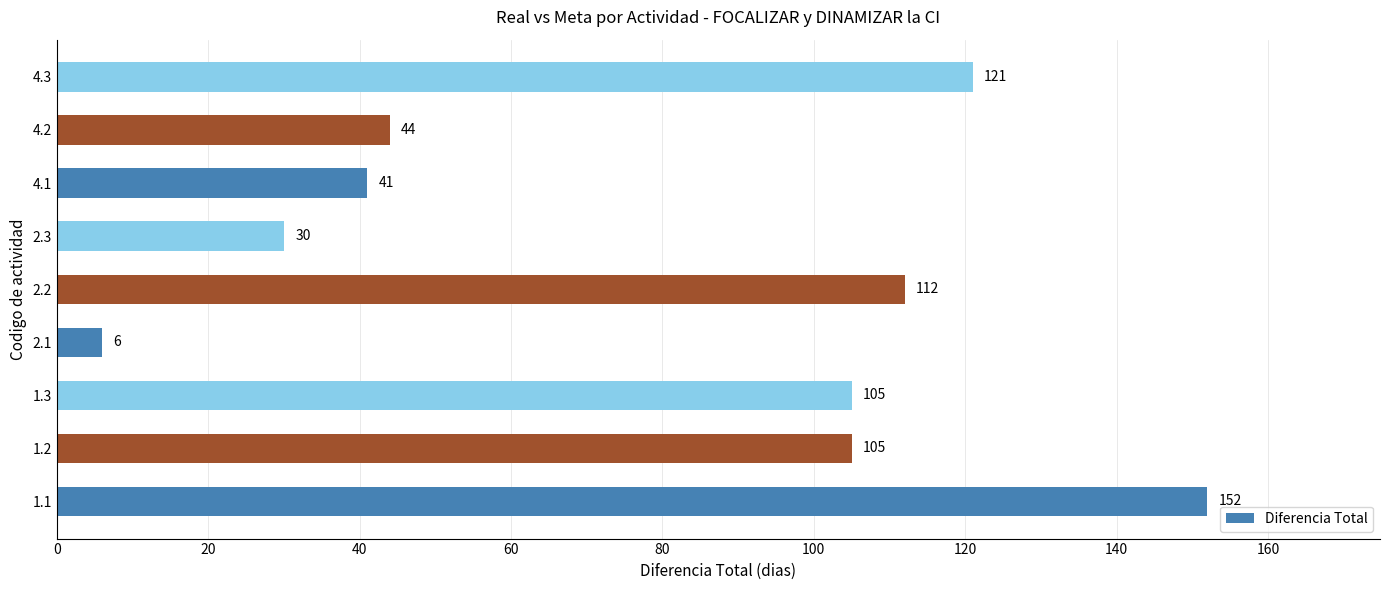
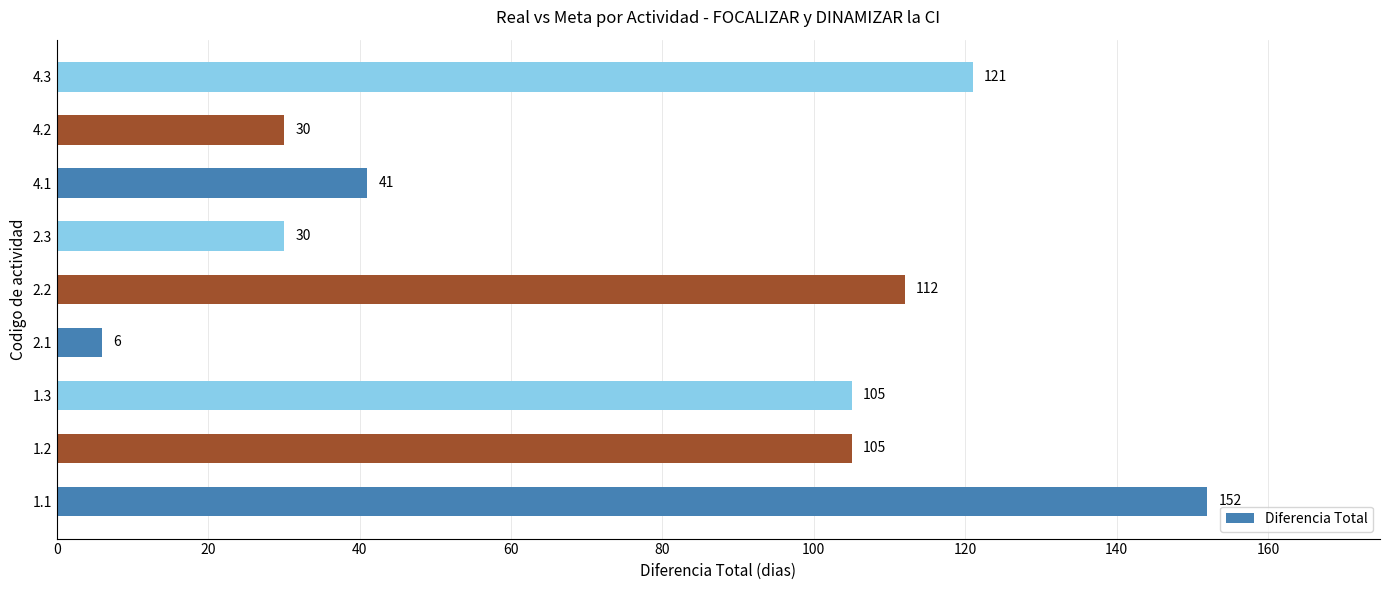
4.2: 44 -> 30
